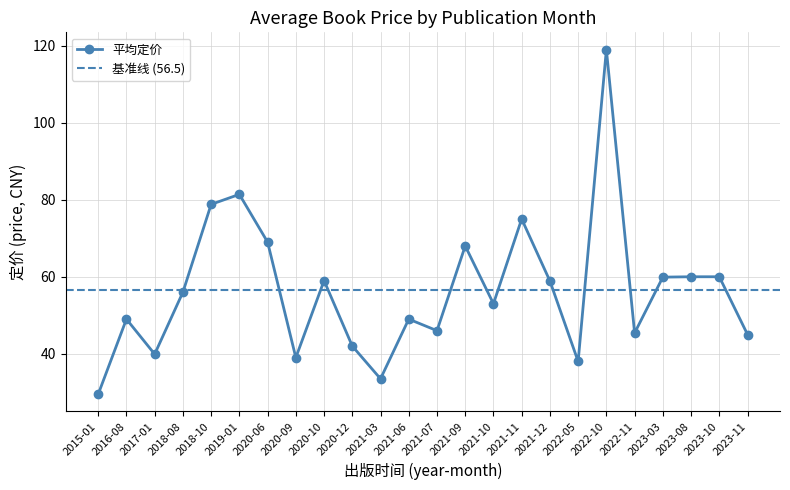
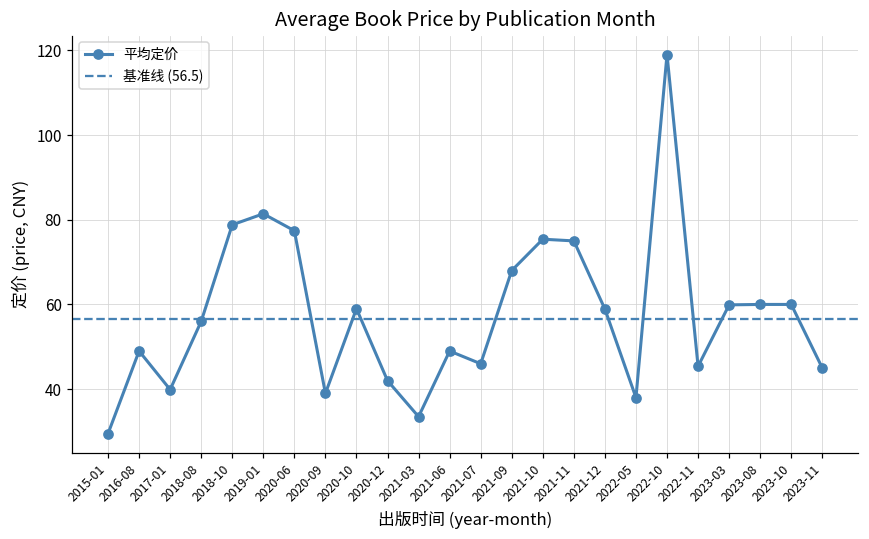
2020-06: 69 -> 77
2021-10: 53 -> 75
